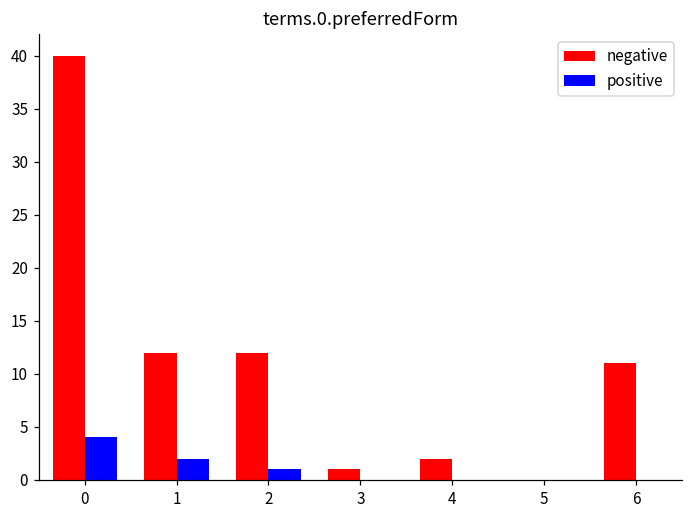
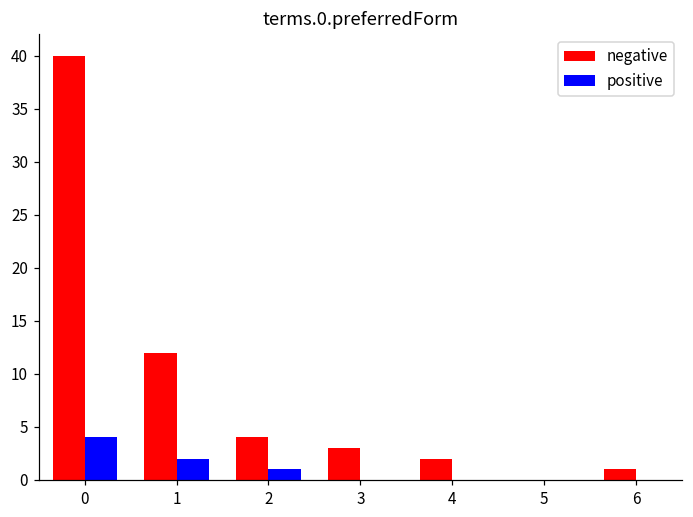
negative, 2: 12 -> 4
negative, 3: 1 -> 3
negative, 6: 11 -> 1
